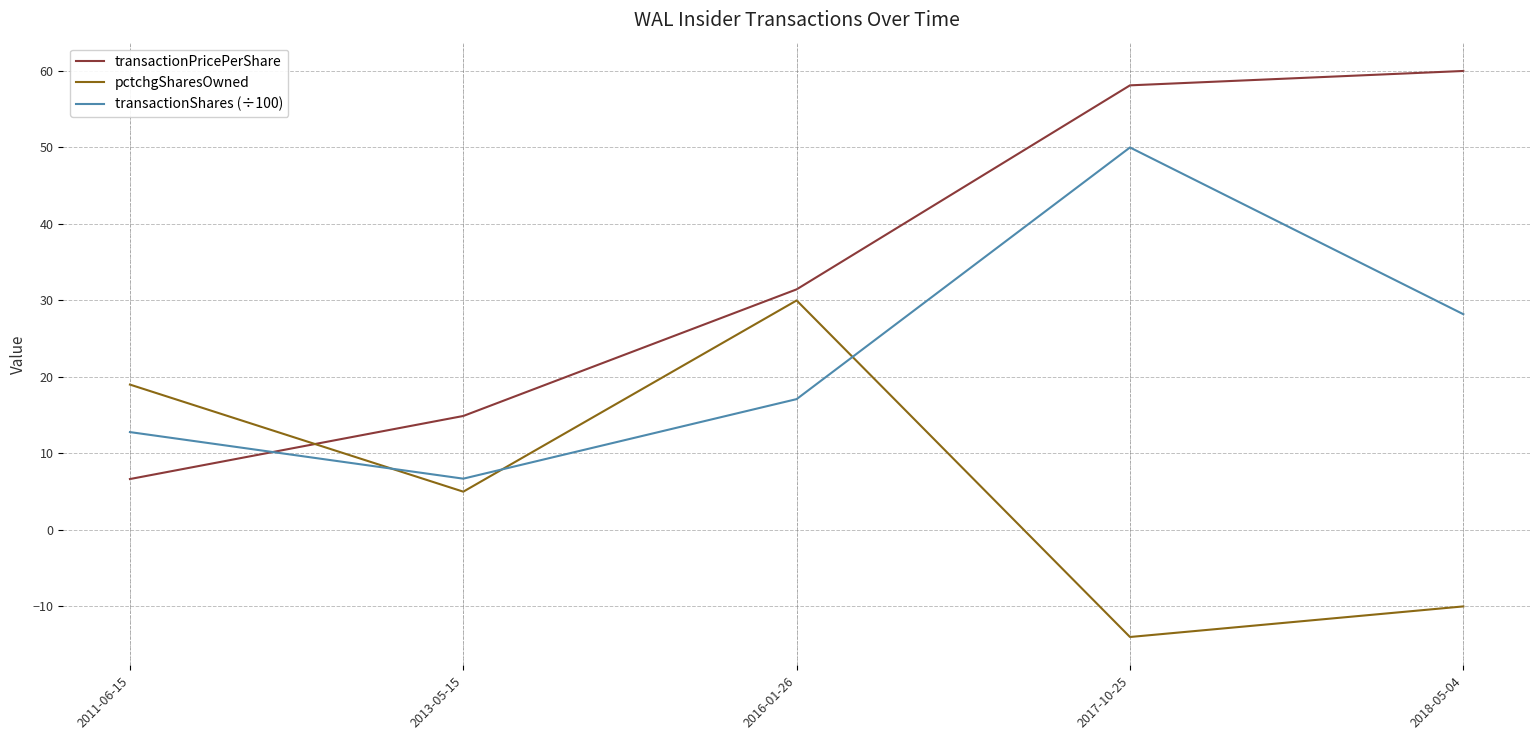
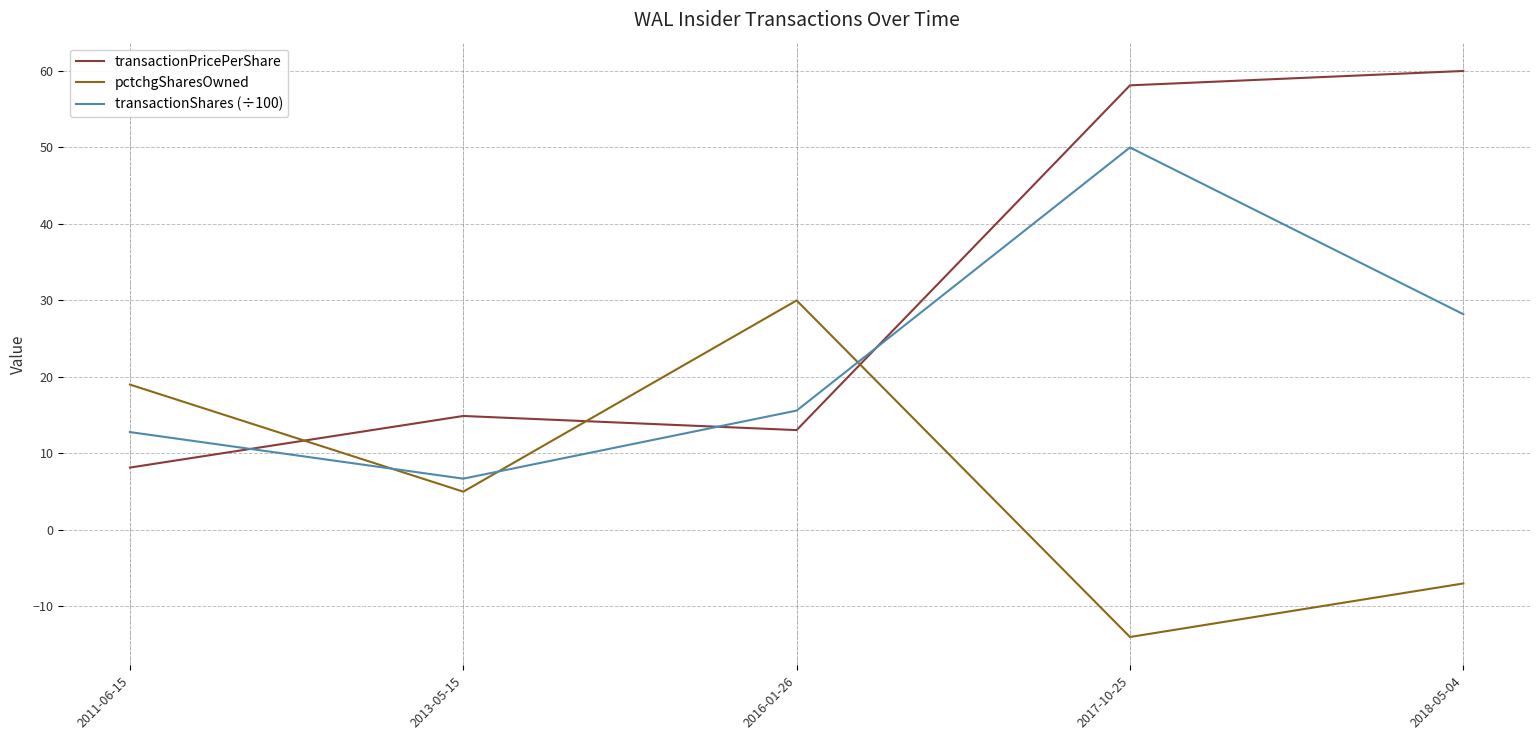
transactionPricePerShare, 2011-06-15: 7 -> 8
transactionPricePerShare, 2016-01-26: 31 -> 13
transactionShares (÷100), 2016-01-26: 17 -> 16
pctchgSharesOwned, 2018-05-04: -10 -> -7
